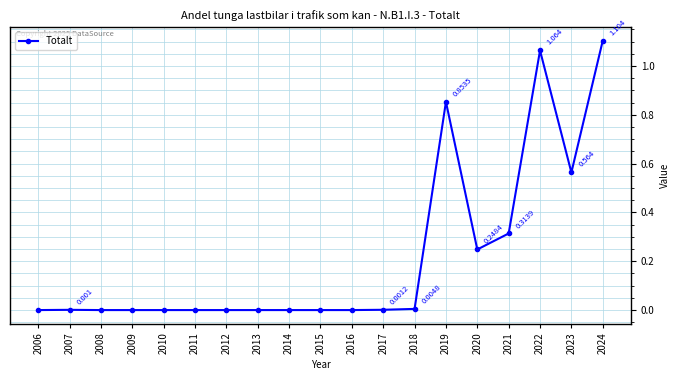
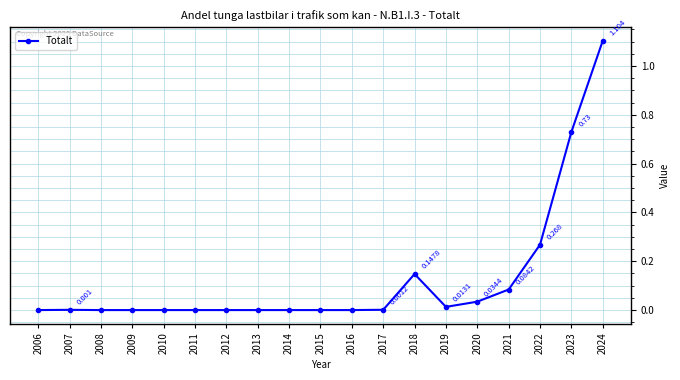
2018: 0.0048 -> 0.1478
2019: 0.8535 -> 0.0131
2020: 0.2484 -> 0.0344
2021: 0.3139 -> 0.0842
2022: 1.064 -> 0.268
2023: 0.564 -> 0.73
